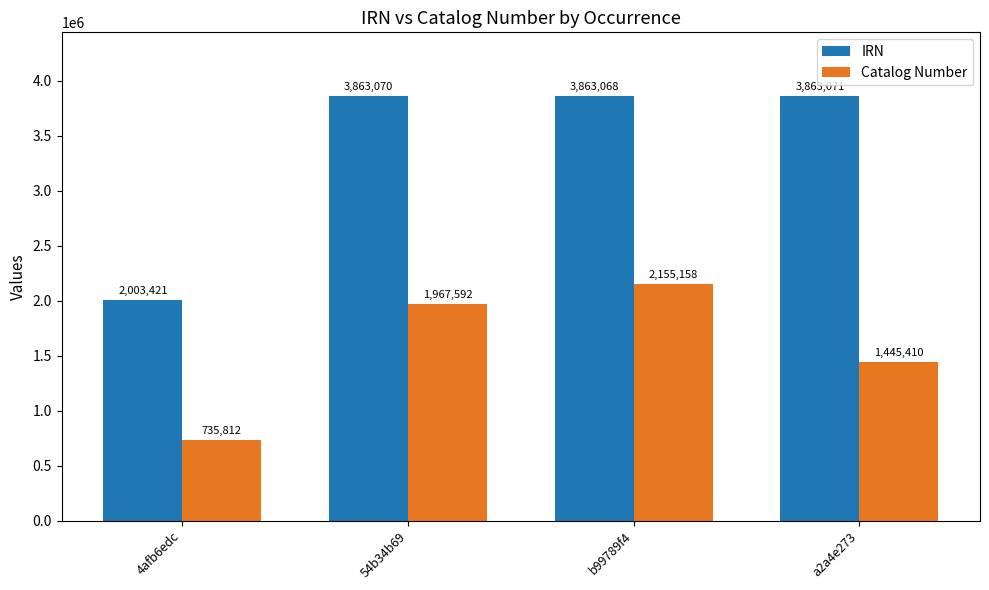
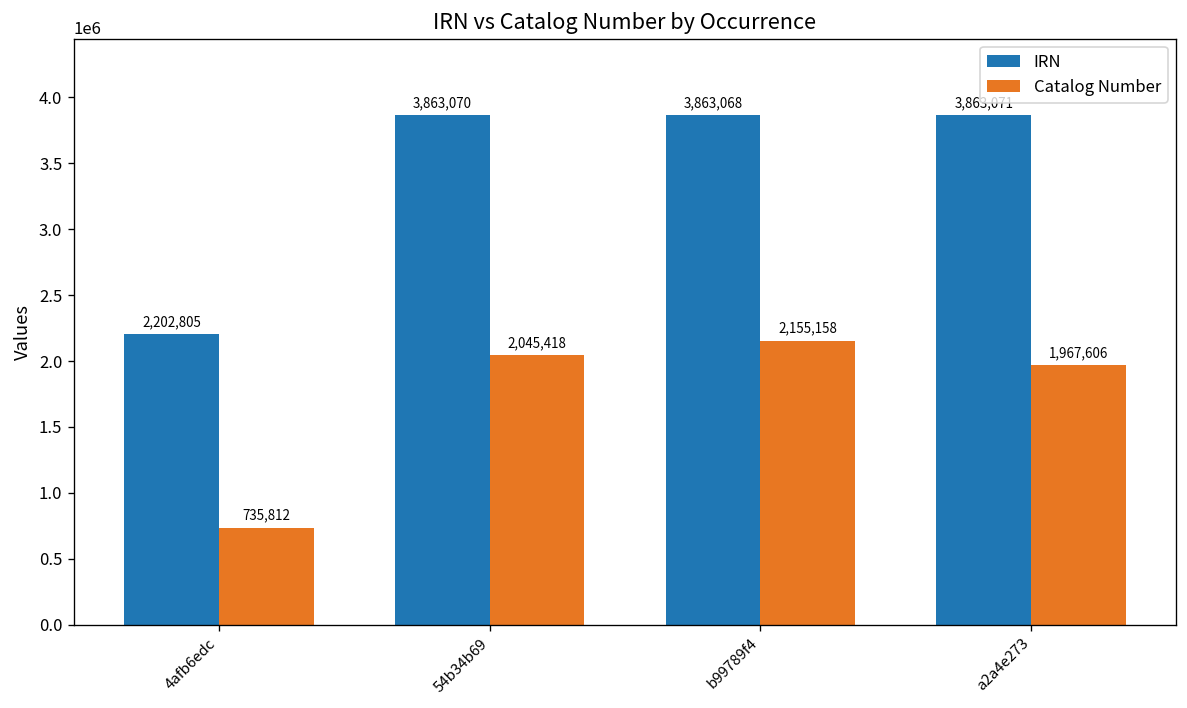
IRN, 4afb6edc: 2,003,421 -> 2,202,805
Catalog Number, 54b34b69: 1,967,592 -> 2,045,418
Catalog Number, a2a4e273: 1,445,410 -> 1,967,606
